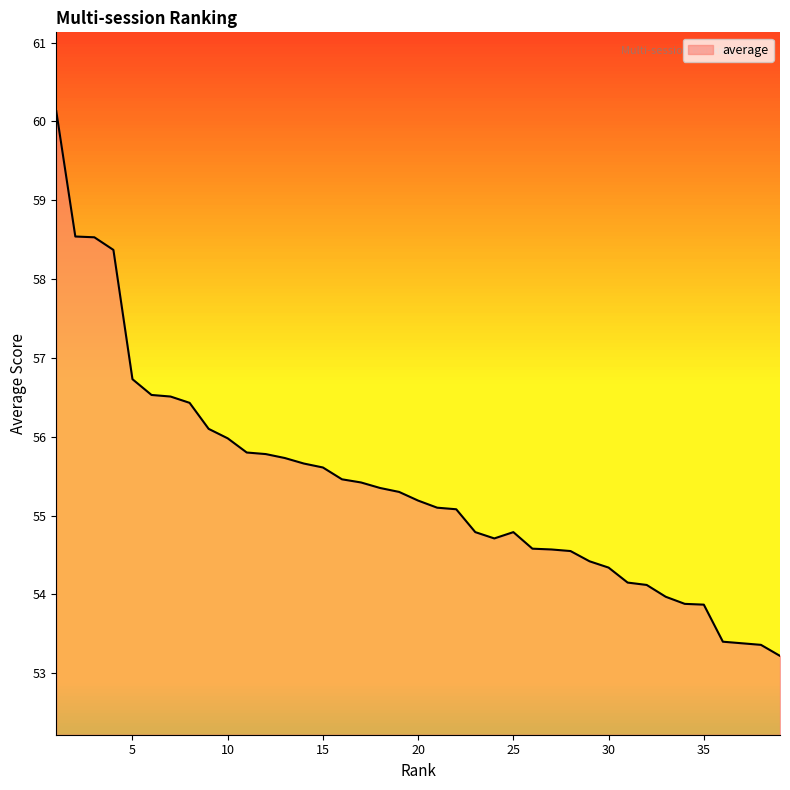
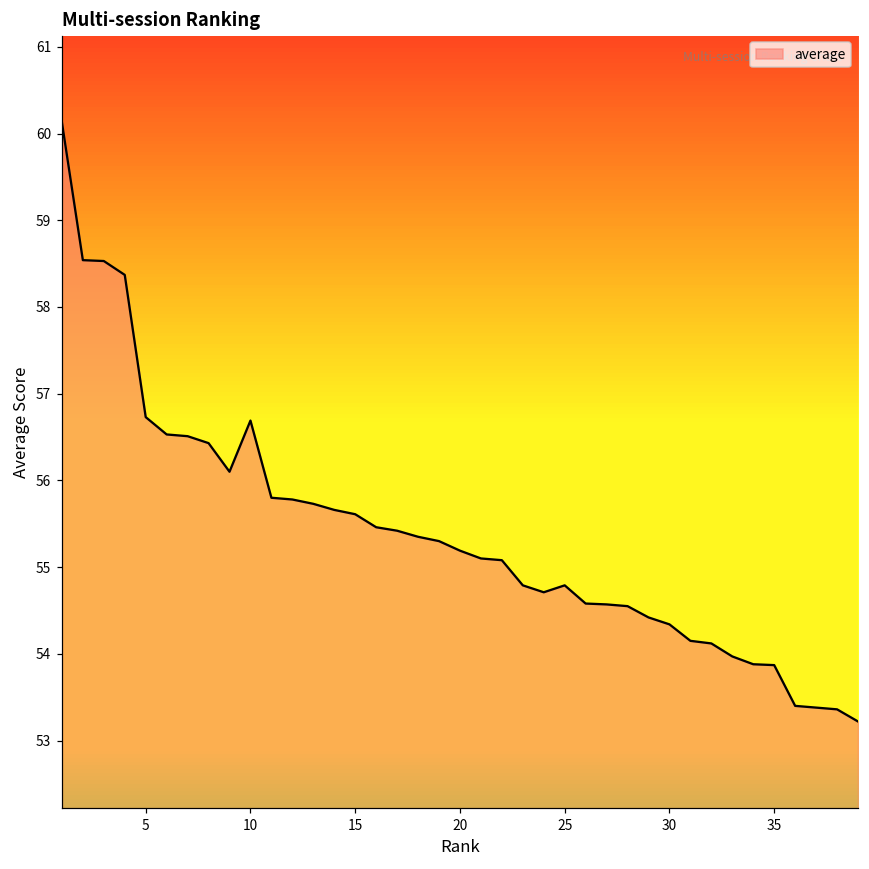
10: 56.0 -> 56.7
